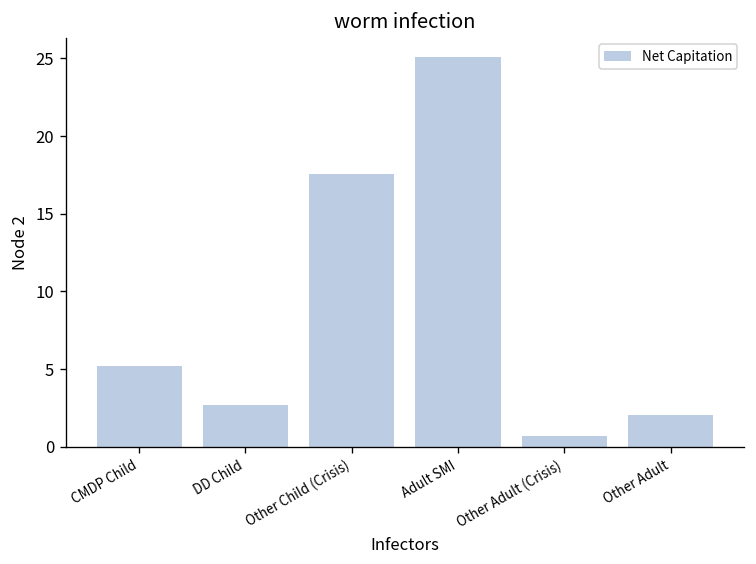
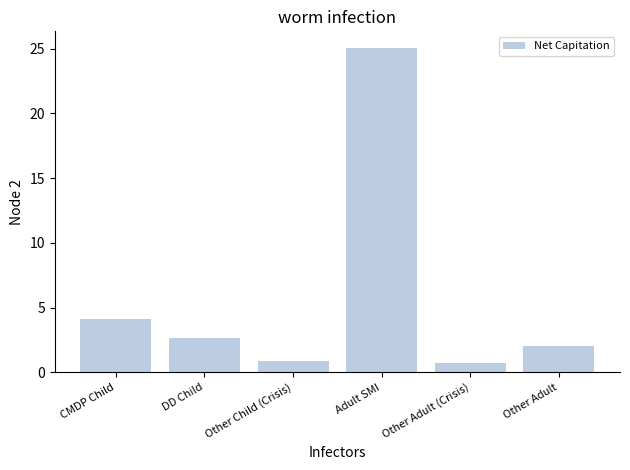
CMDP Child: 5.2 -> 4.1
Other Child (Crisis): 17.6 -> 0.9
